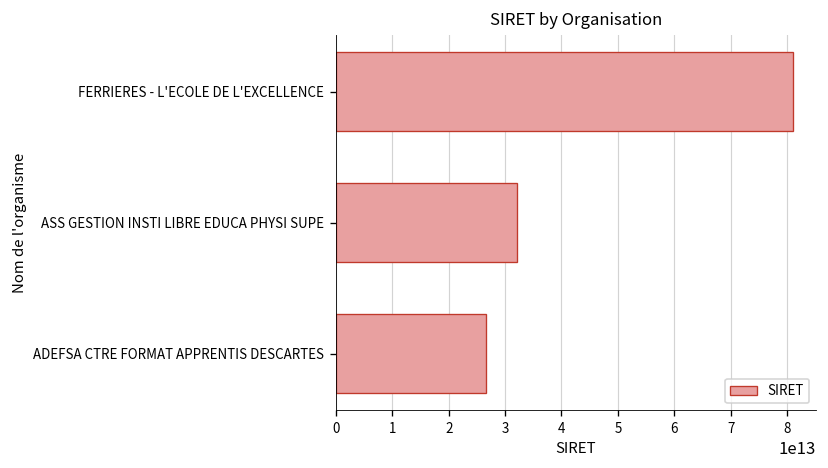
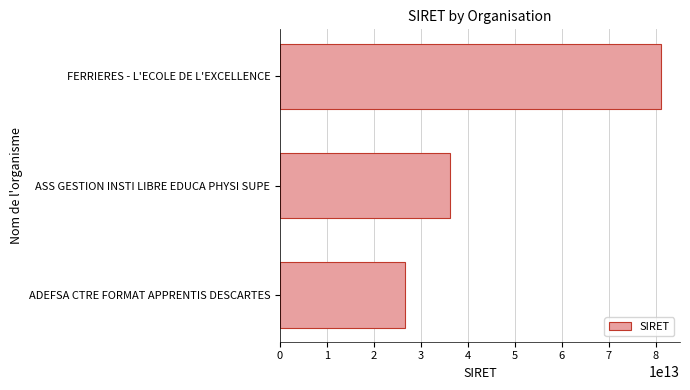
ASS GESTION INSTI LIBRE EDUCA PHYSI SUPE: 32000000000000 -> 36000000000000
